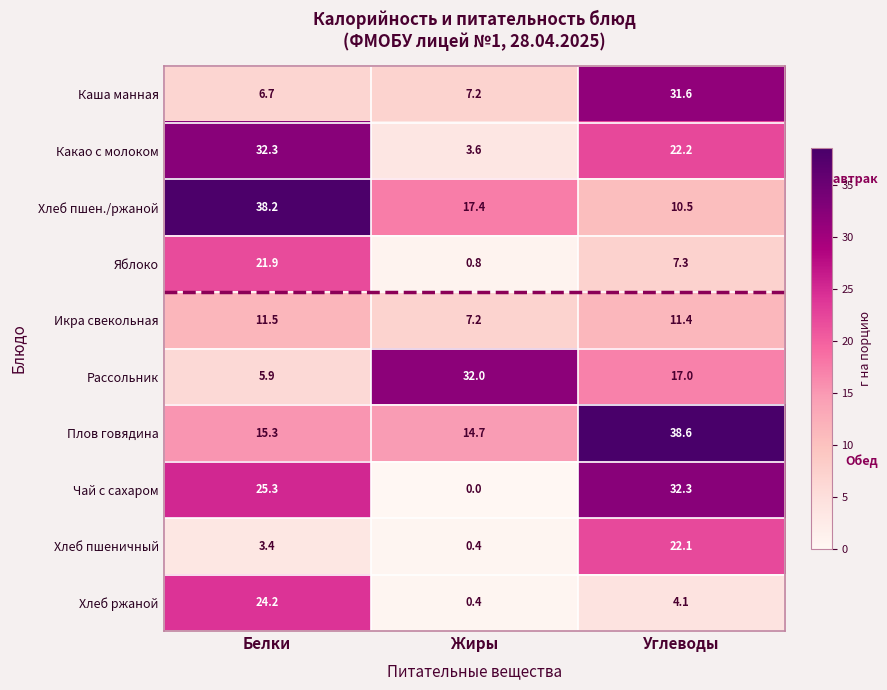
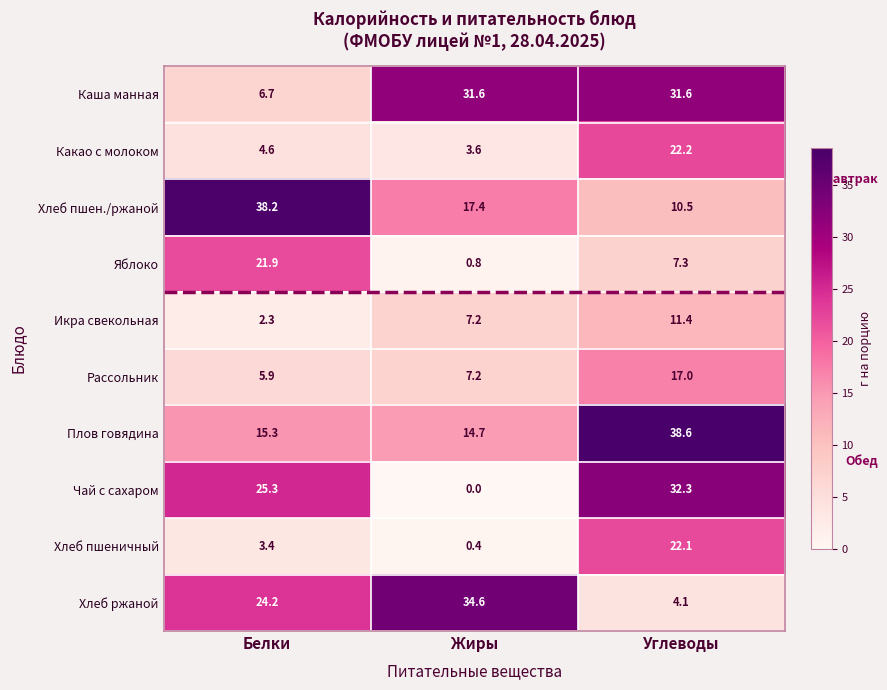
Каша манная, Жиры: 7.2 -> 31.6
Какао с молоком, Белки: 32.3 -> 4.6
Икра свекольная, Белки: 11.5 -> 2.3
Рассольник, Жиры: 32.0 -> 7.2
Хлеб ржаной, Жиры: 0.4 -> 34.6
